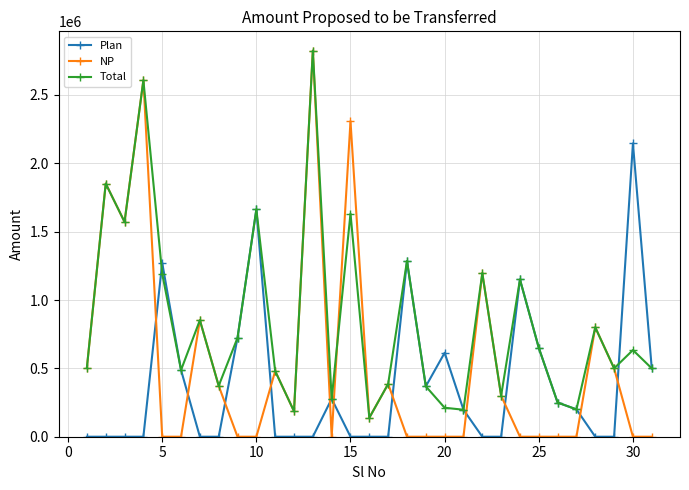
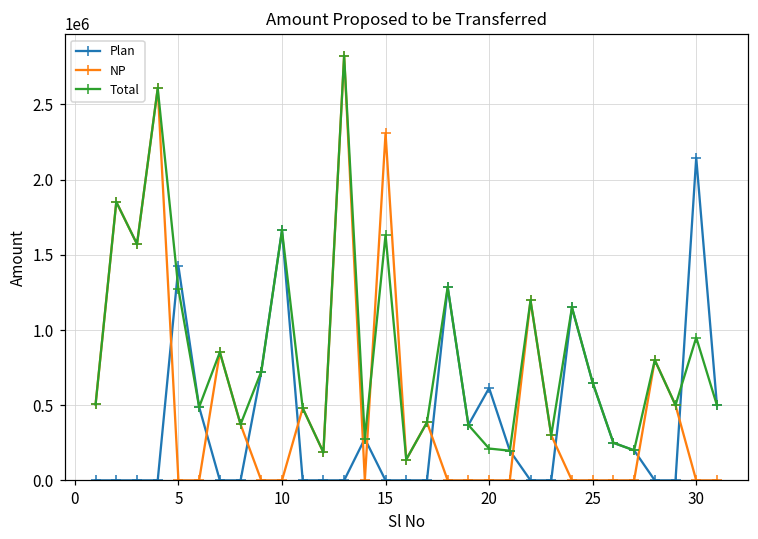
Plan, 5: 1270000 -> 1420000
Total, 5: 1190000 -> 1270000
Total, 30: 630000 -> 950000
